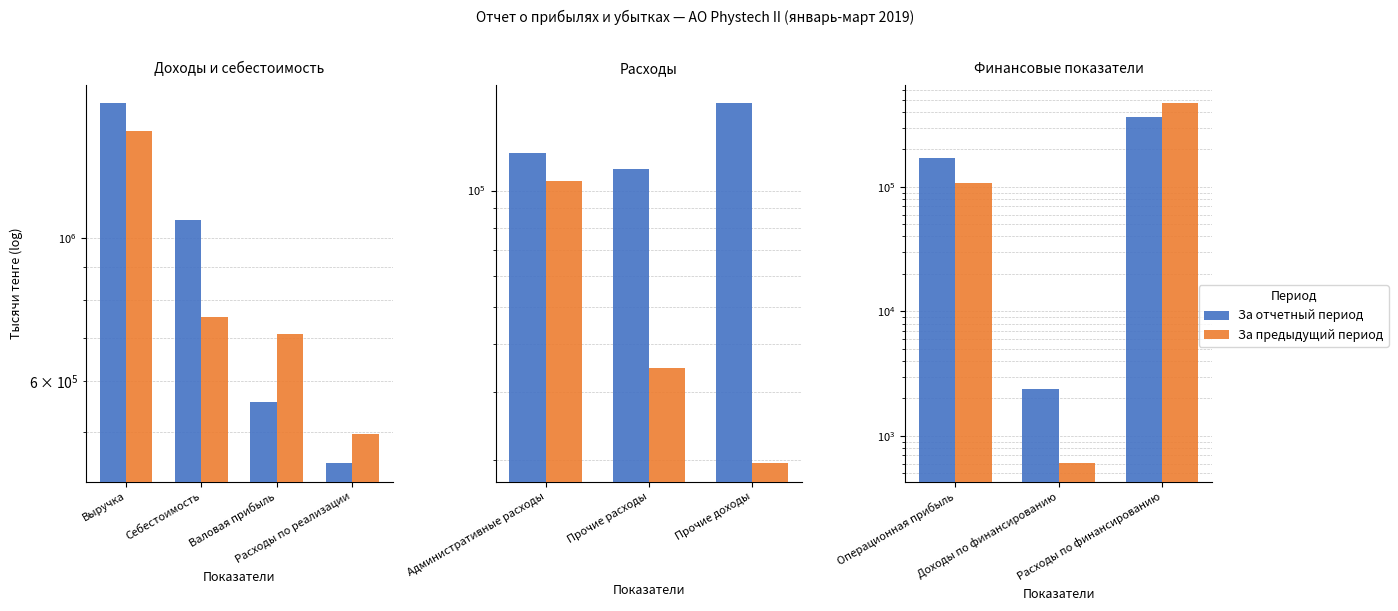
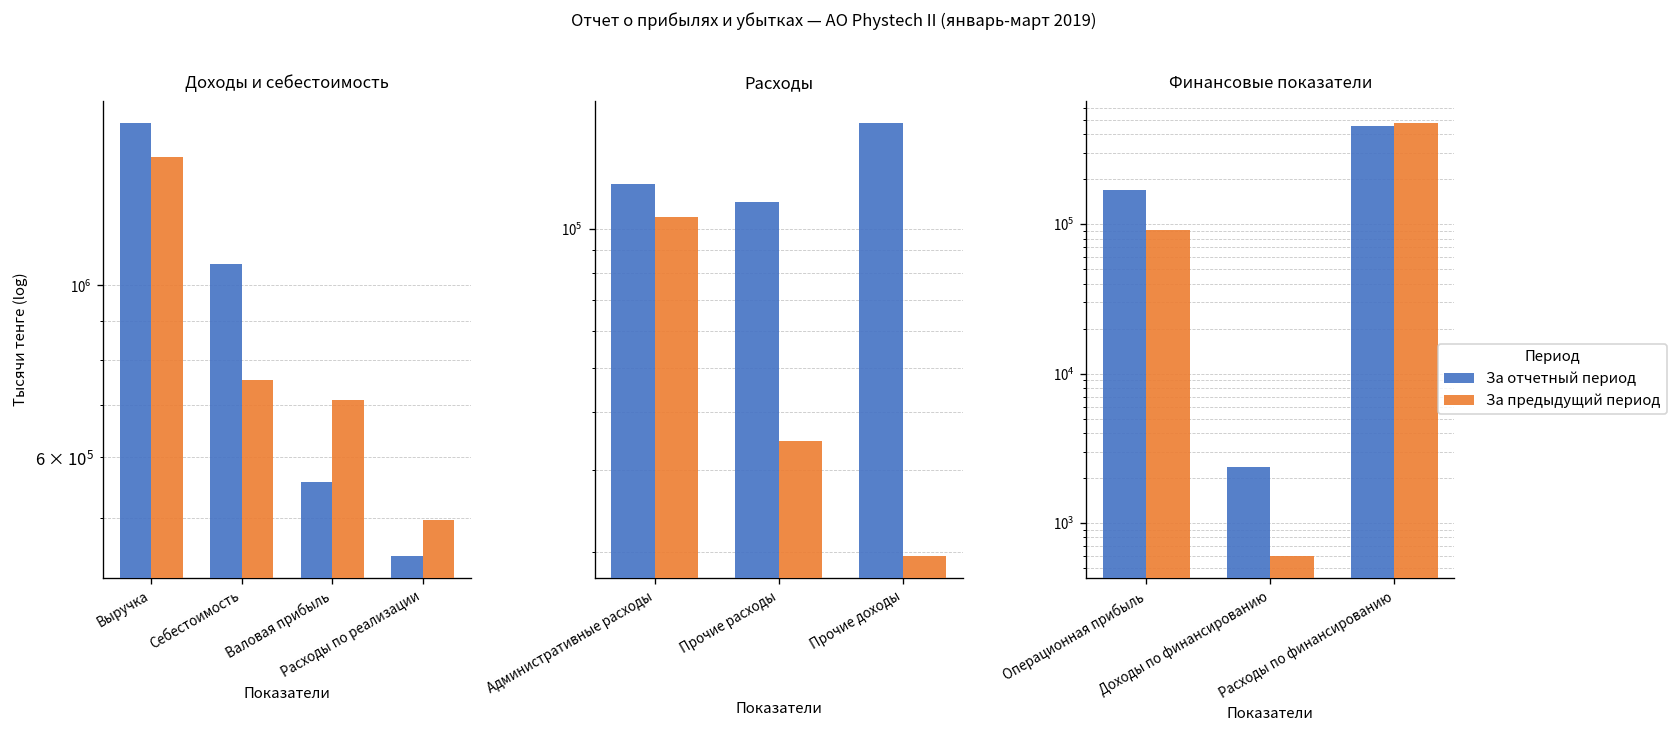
Финансовые показатели, За предыдущий период, Операционная прибыль: 110000 -> 90000
Финансовые показатели, За отчетный период, Расходы по финансированию: 370000 -> 460000
